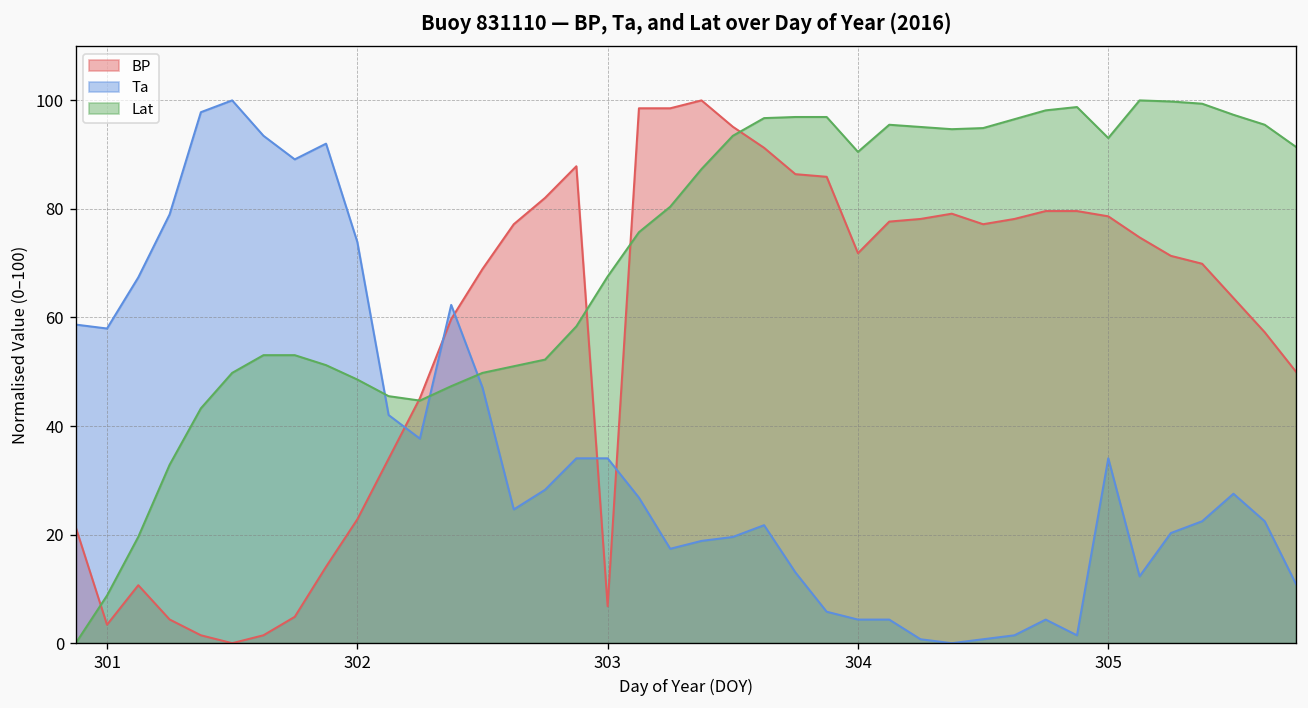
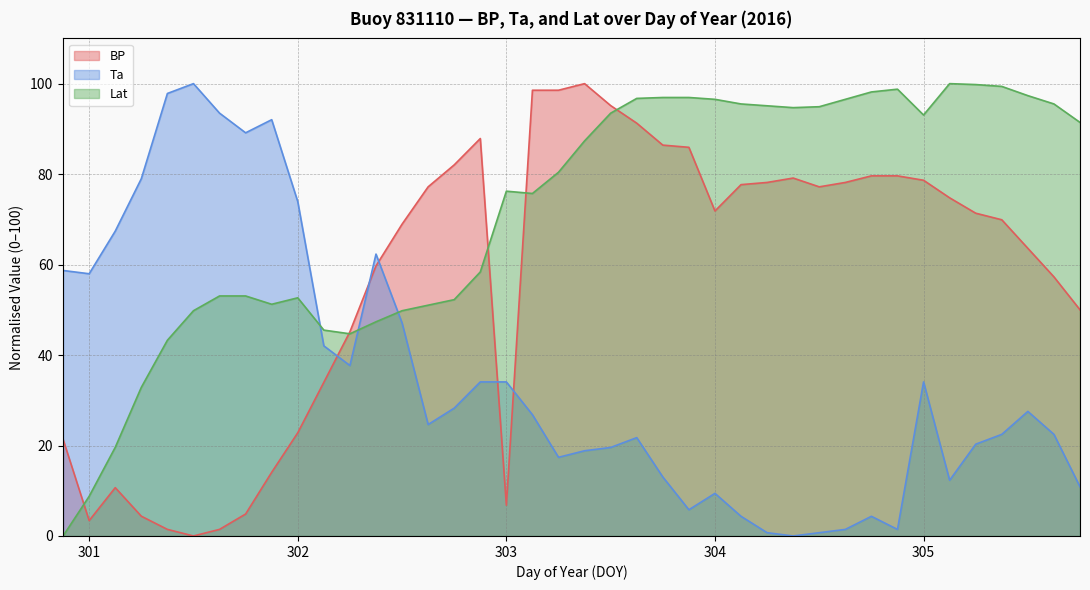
Lat, 302: 49 -> 53
Lat, 303: 68 -> 76
Ta, 304: 4 -> 9
Lat, 304: 91 -> 97
